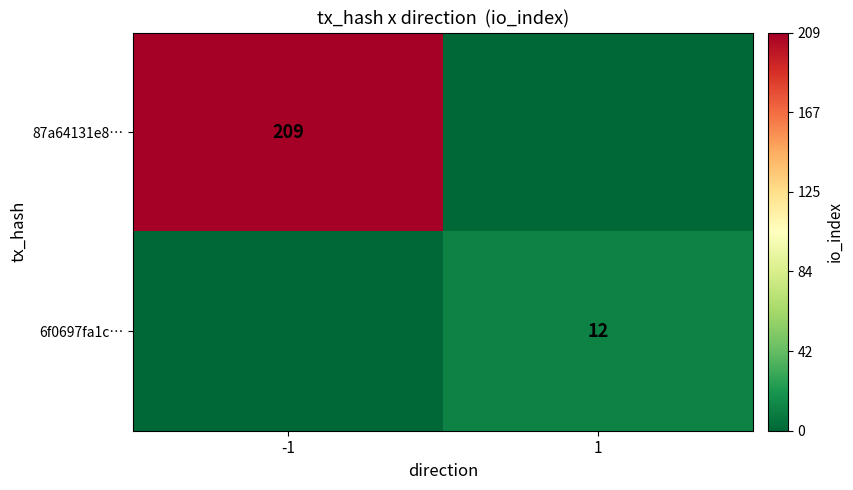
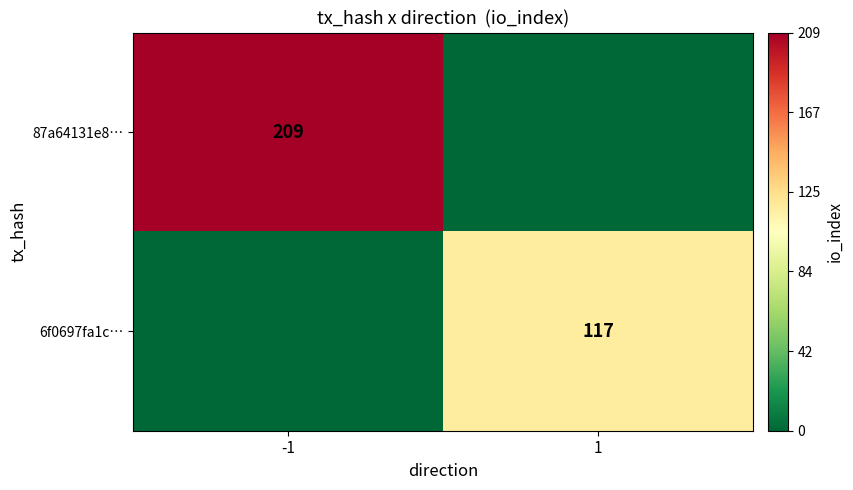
6f0697fa1c…, 1: 12 -> 117
